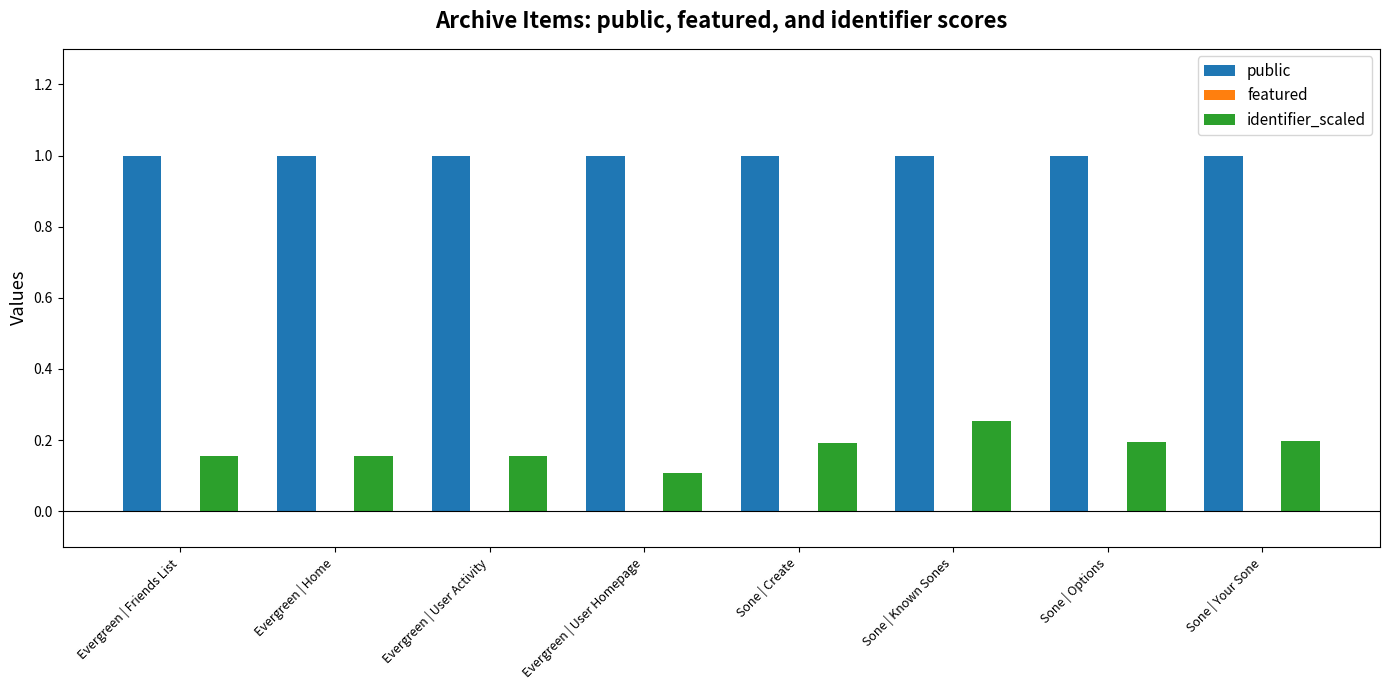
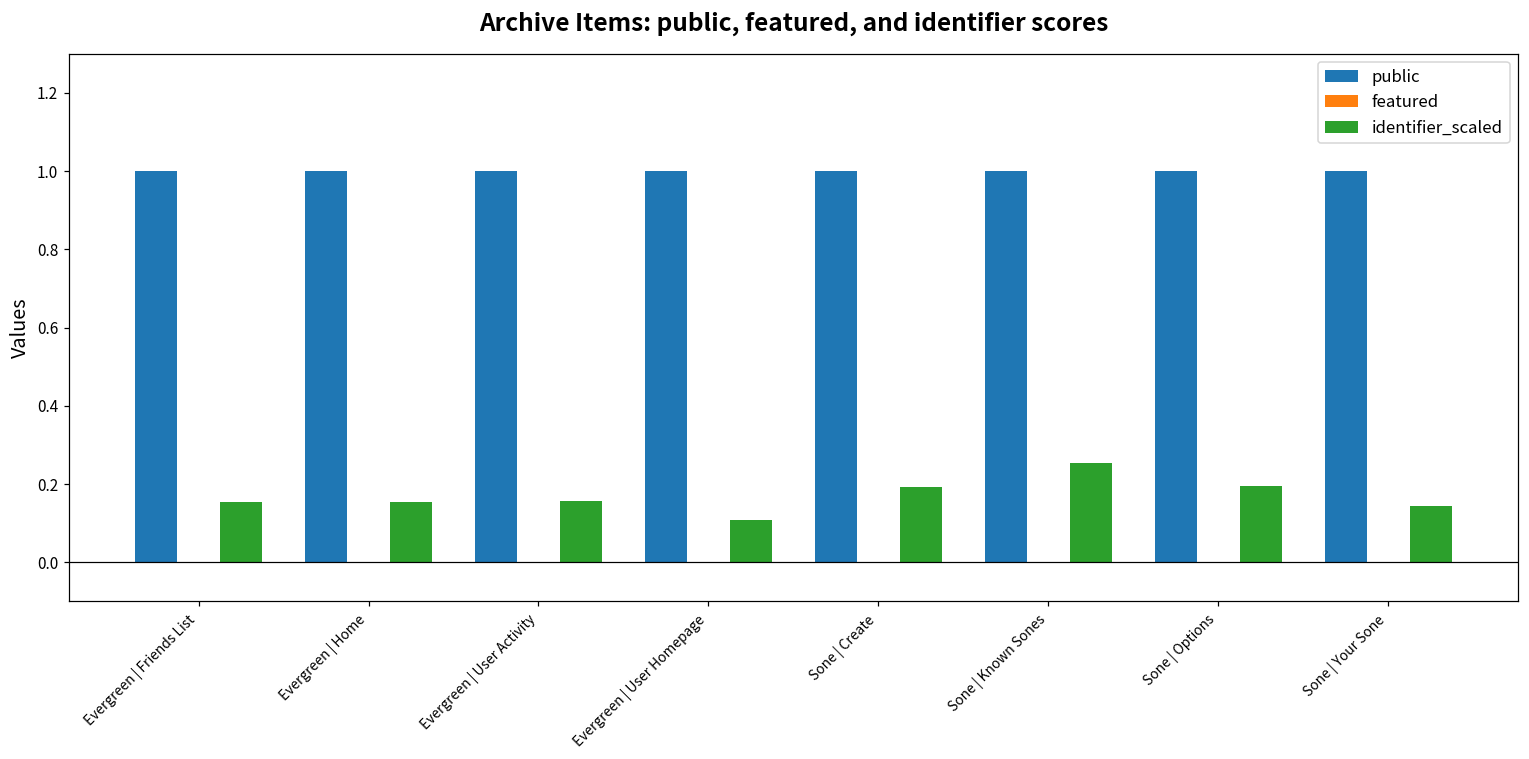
identifier_scaled, Sone | Your Sone: 0.20 -> 0.14
